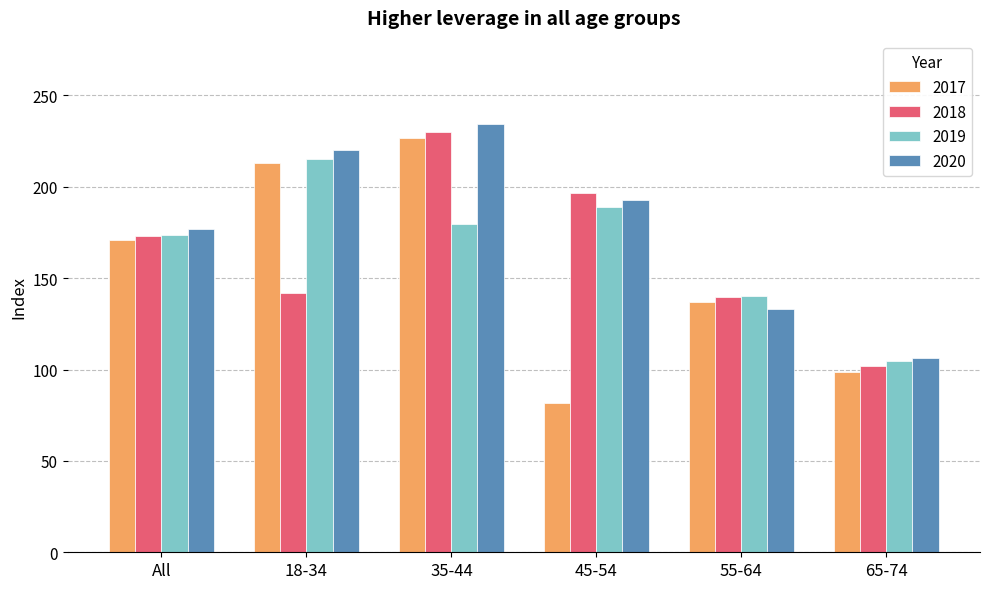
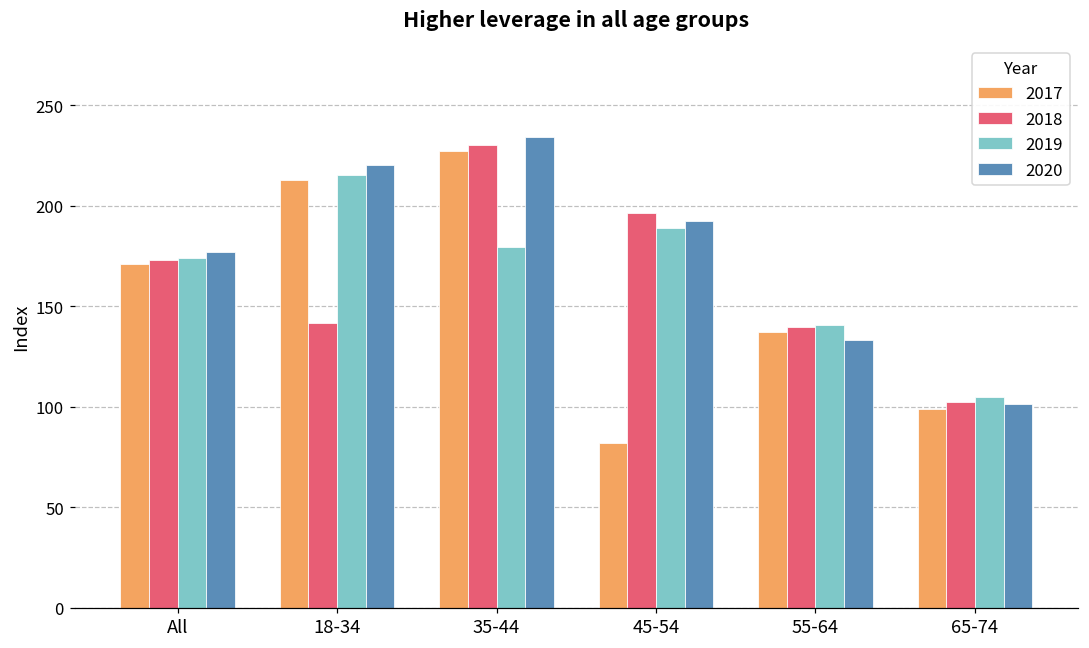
2020, 65-74: 106 -> 101
